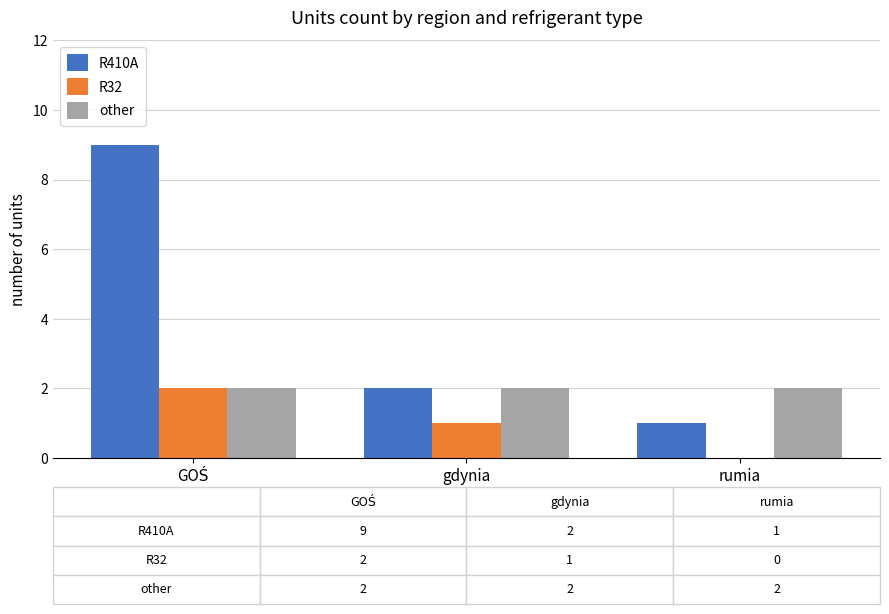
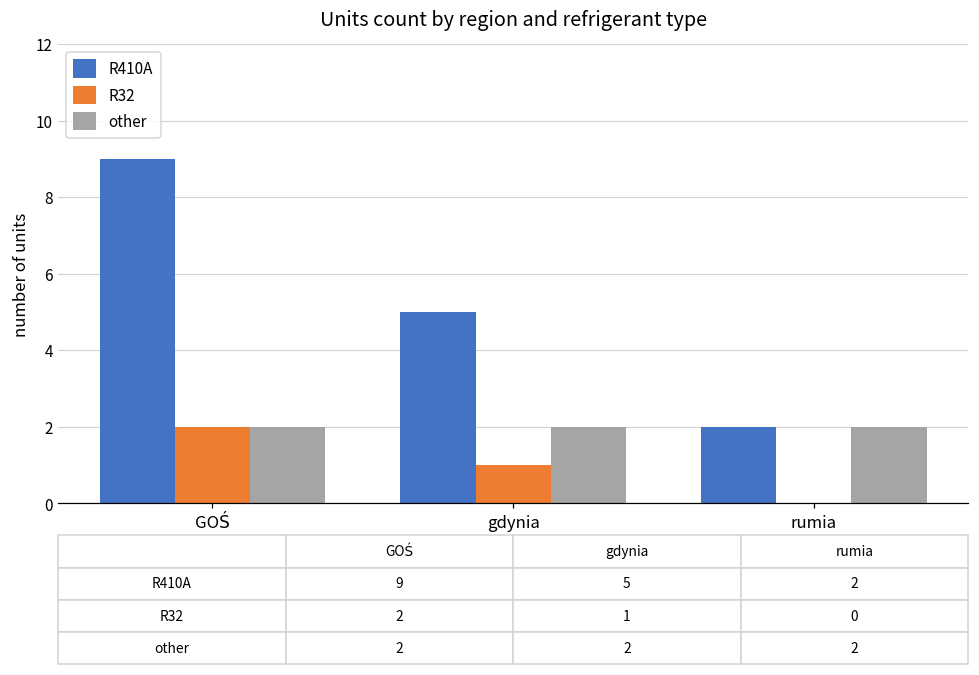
R410A, gdynia: 2 -> 5
R410A, rumia: 1 -> 2
